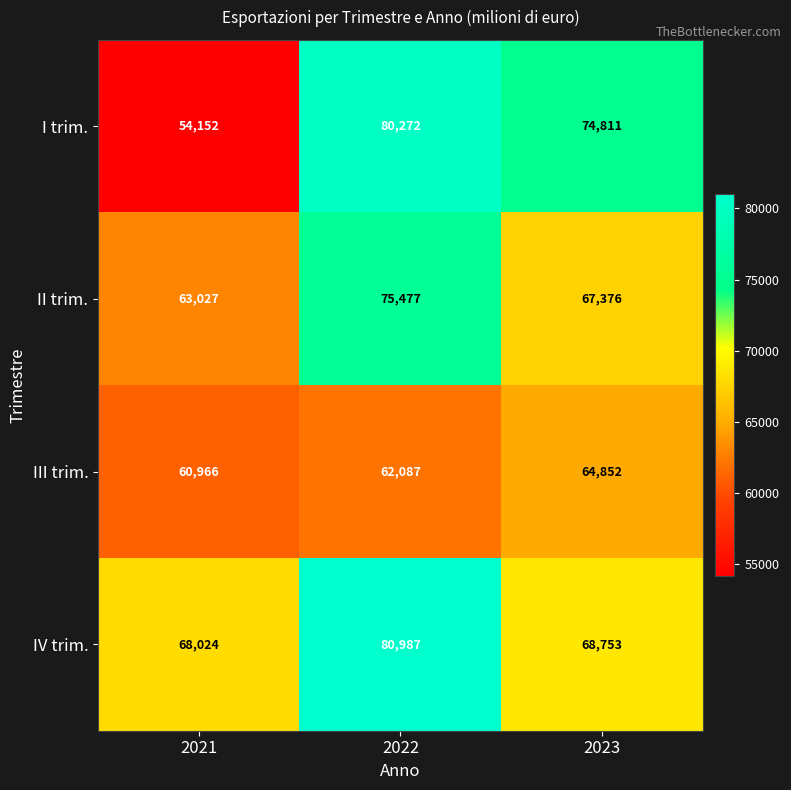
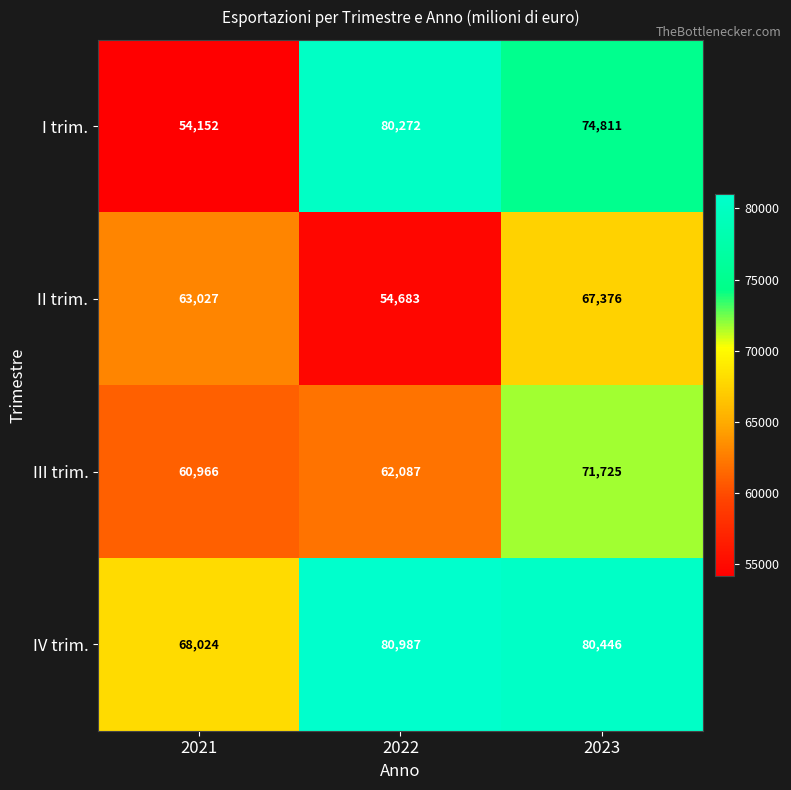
II trim., 2022: 75,477 -> 54,683
III trim., 2023: 64,852 -> 71,725
IV trim., 2023: 68,753 -> 80,446
